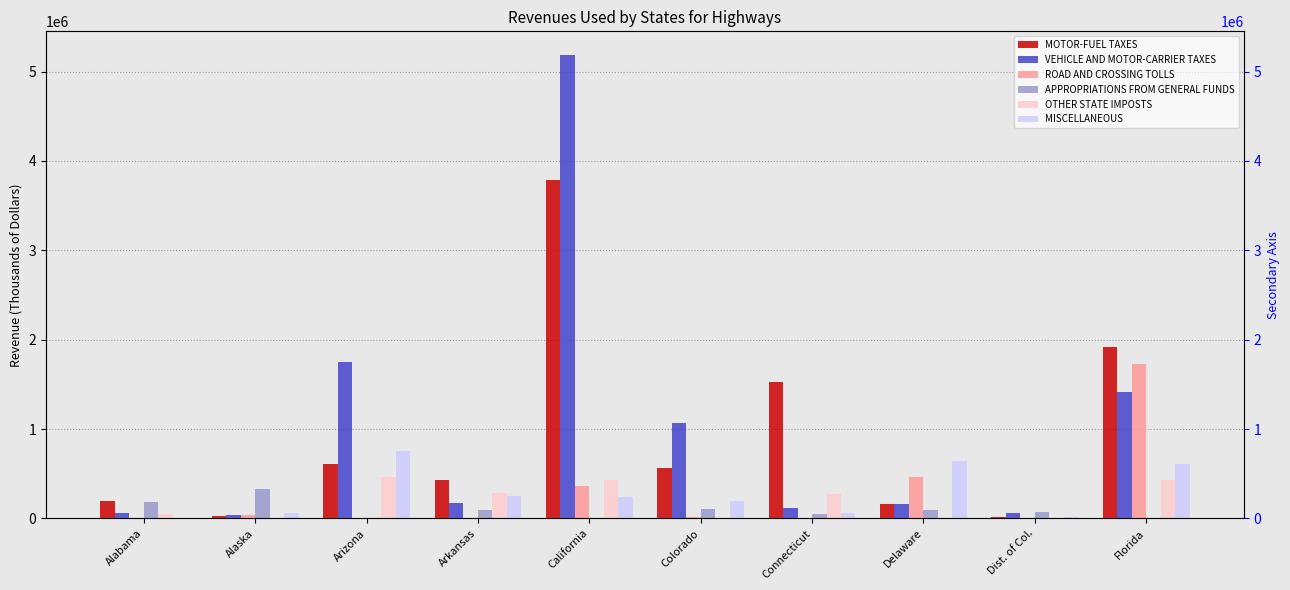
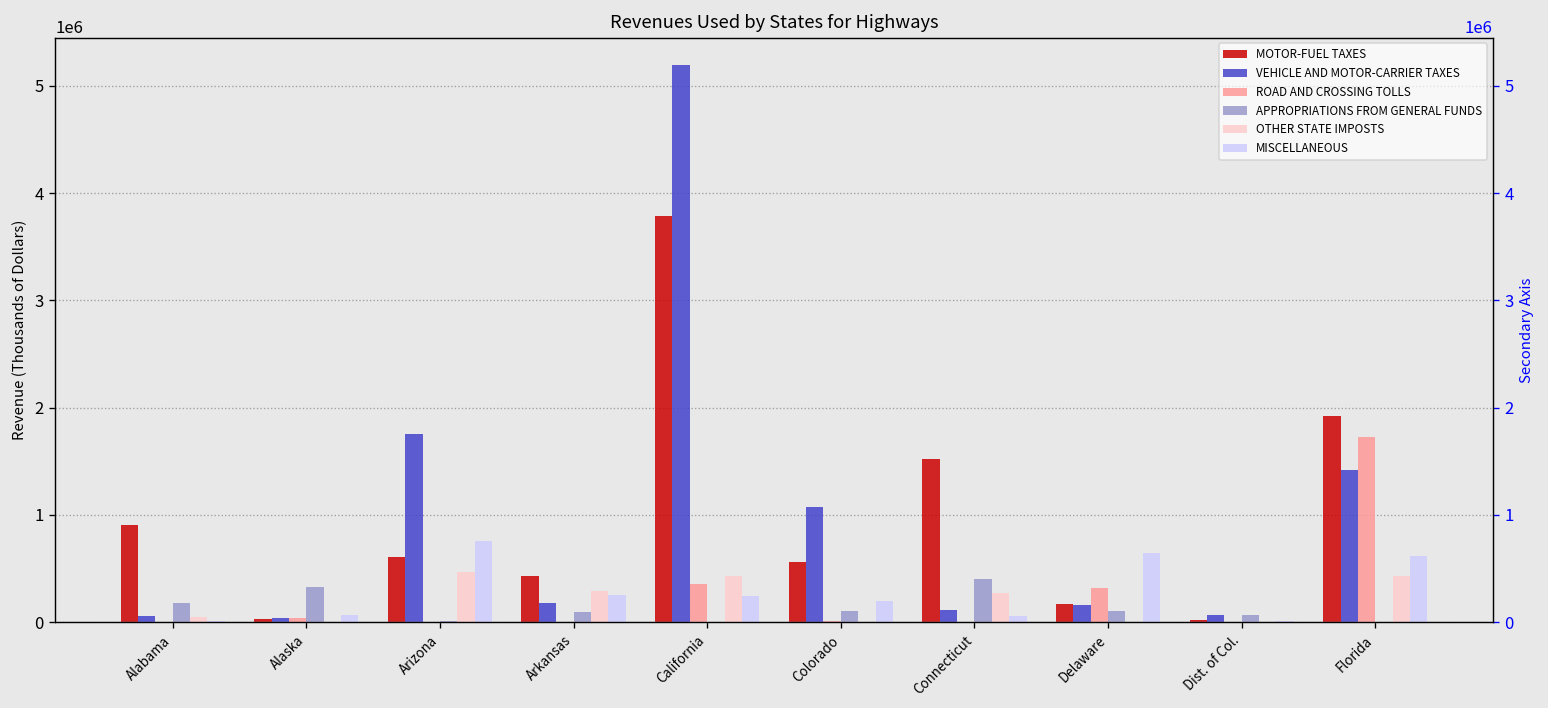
MOTOR-FUEL TAXES, Alabama: 200000 -> 900000
APPROPRIATIONS FROM GENERAL FUNDS, Connecticut: 100000 -> 400000
ROAD AND CROSSING TOLLS, Delaware: 500000 -> 300000
